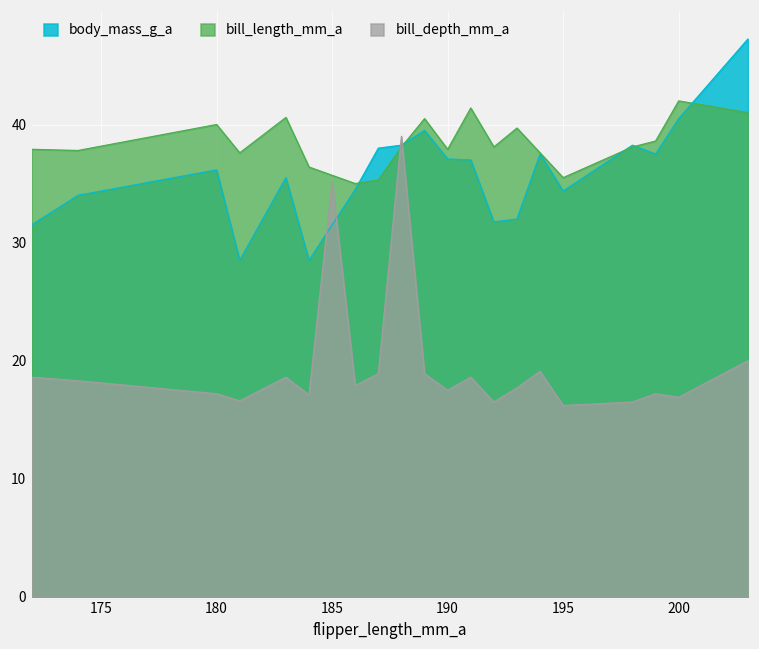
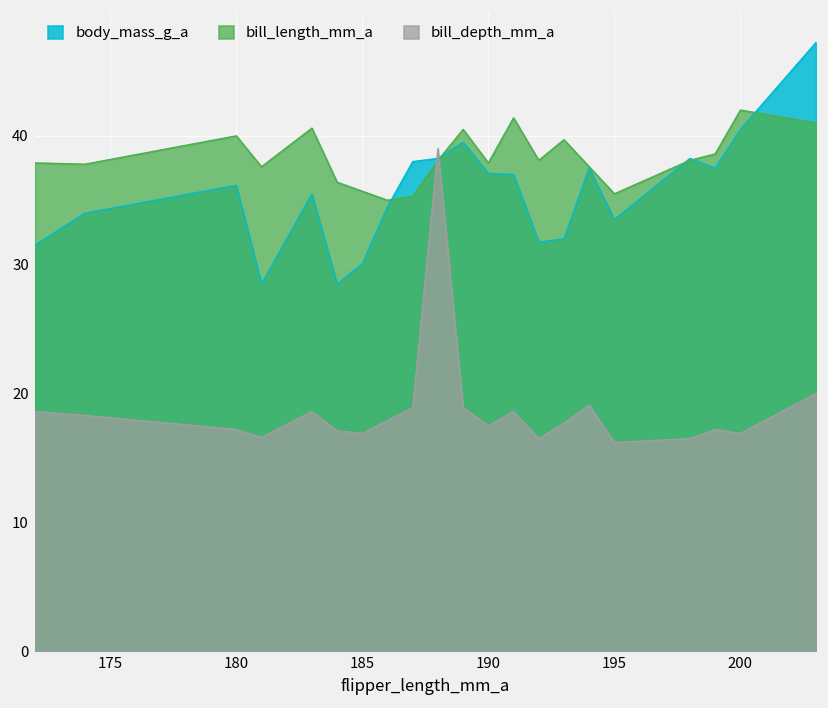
body_mass_g_a, 185: 31.5 -> 30.1
bill_depth_mm_a, 185: 35.2 -> 16.9
body_mass_g_a, 195: 34.4 -> 33.5
